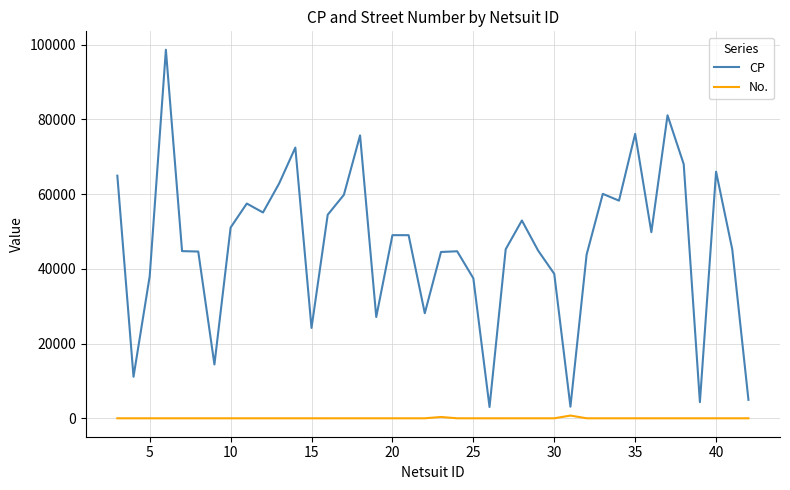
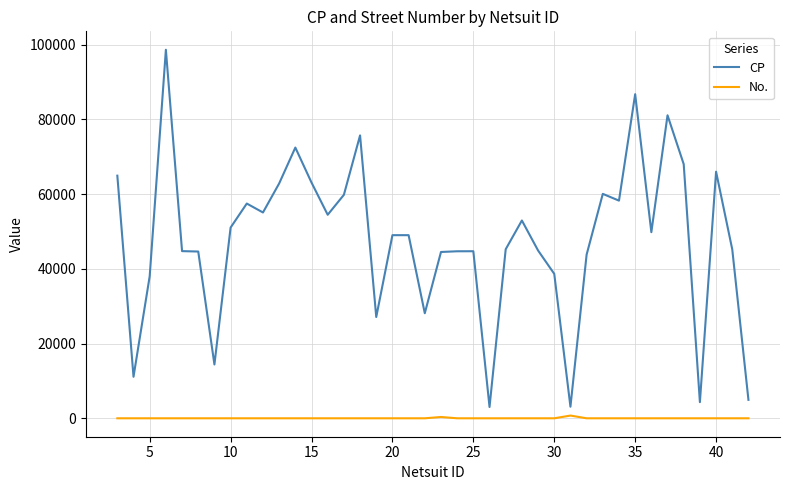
CP, 15: 24000 -> 63000
CP, 25: 37000 -> 45000
CP, 35: 76000 -> 87000
